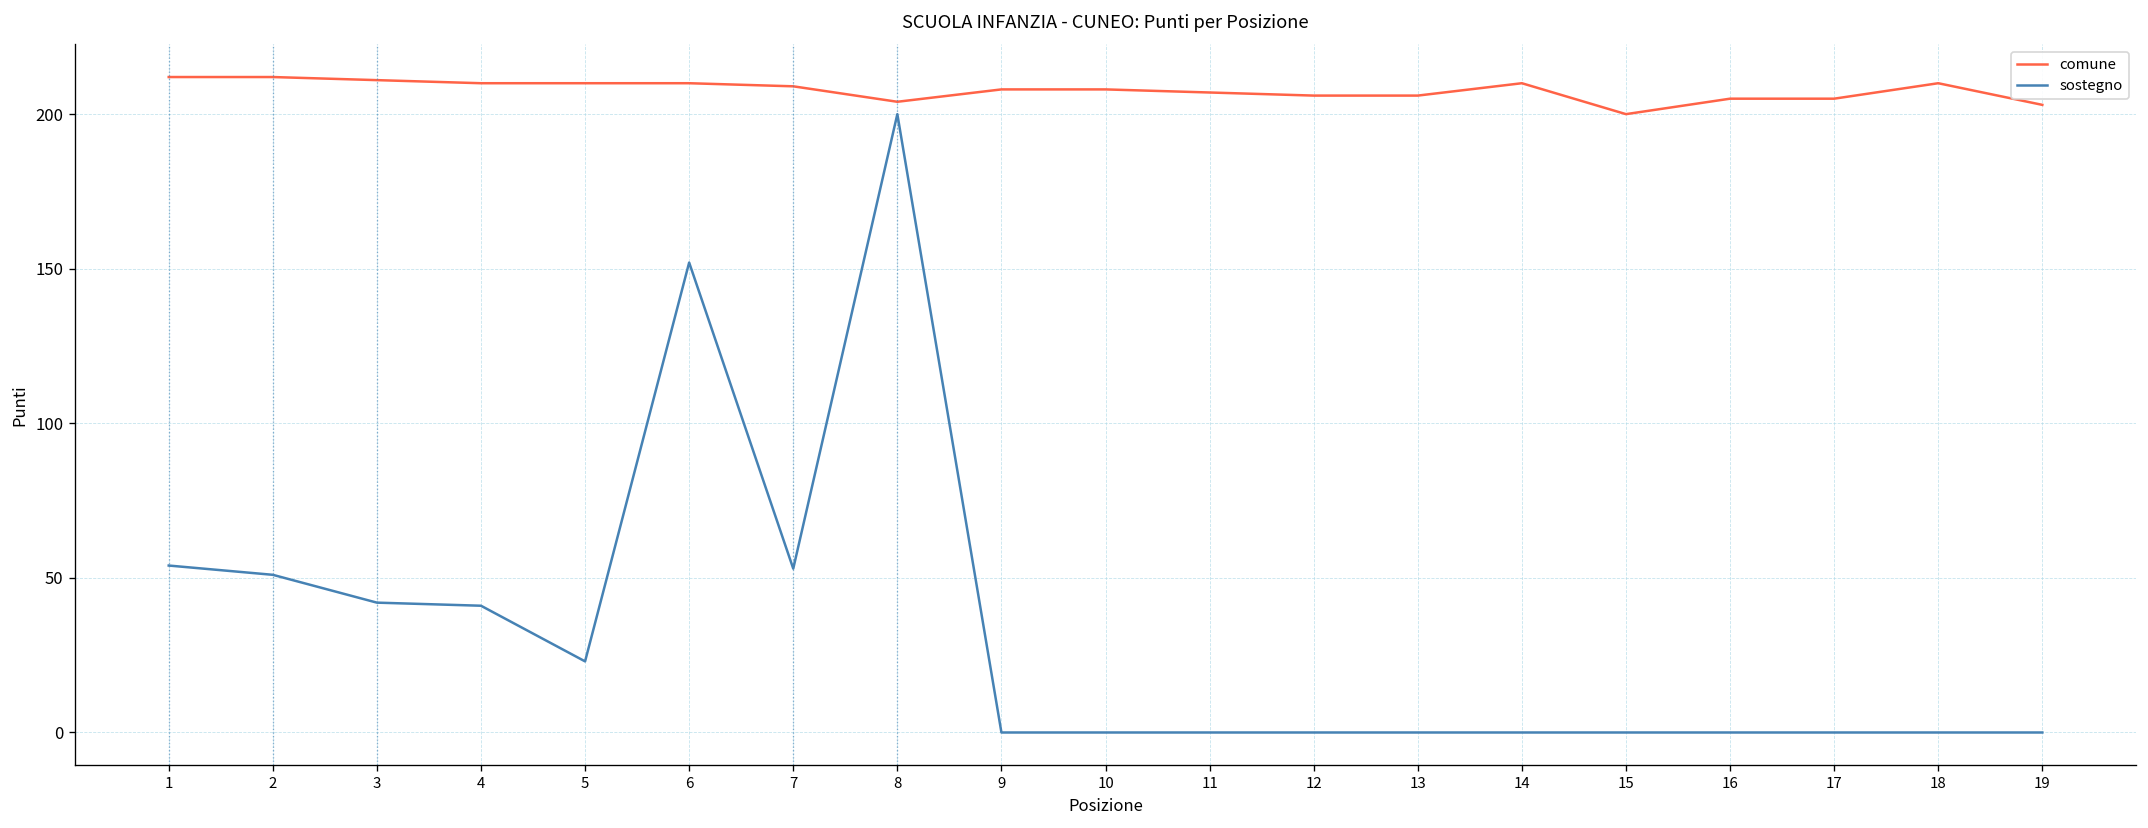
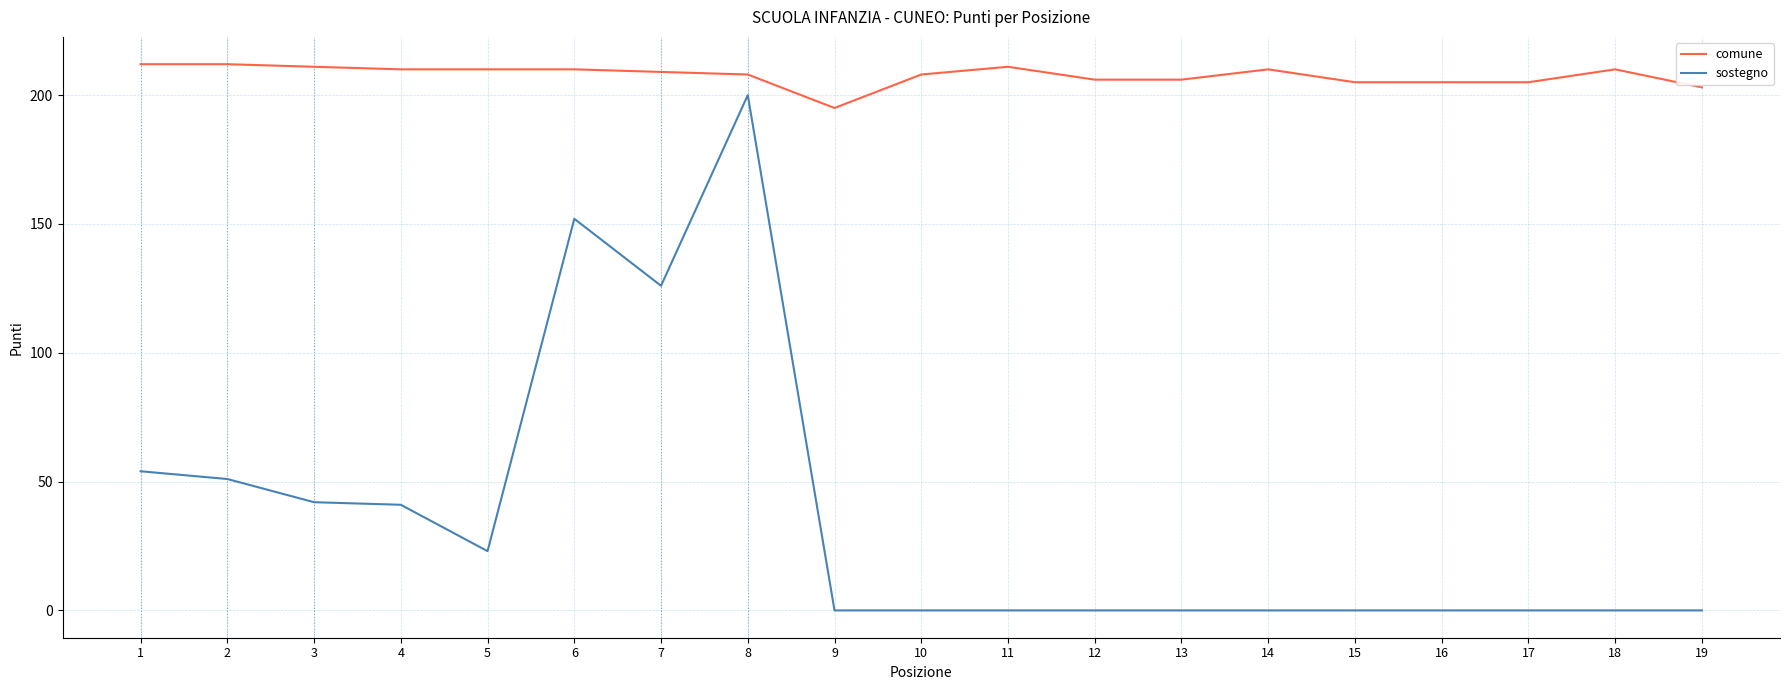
sostegno, 7: 53 -> 126
comune, 8: 204 -> 208
comune, 9: 208 -> 195
comune, 11: 207 -> 211
comune, 15: 200 -> 205
